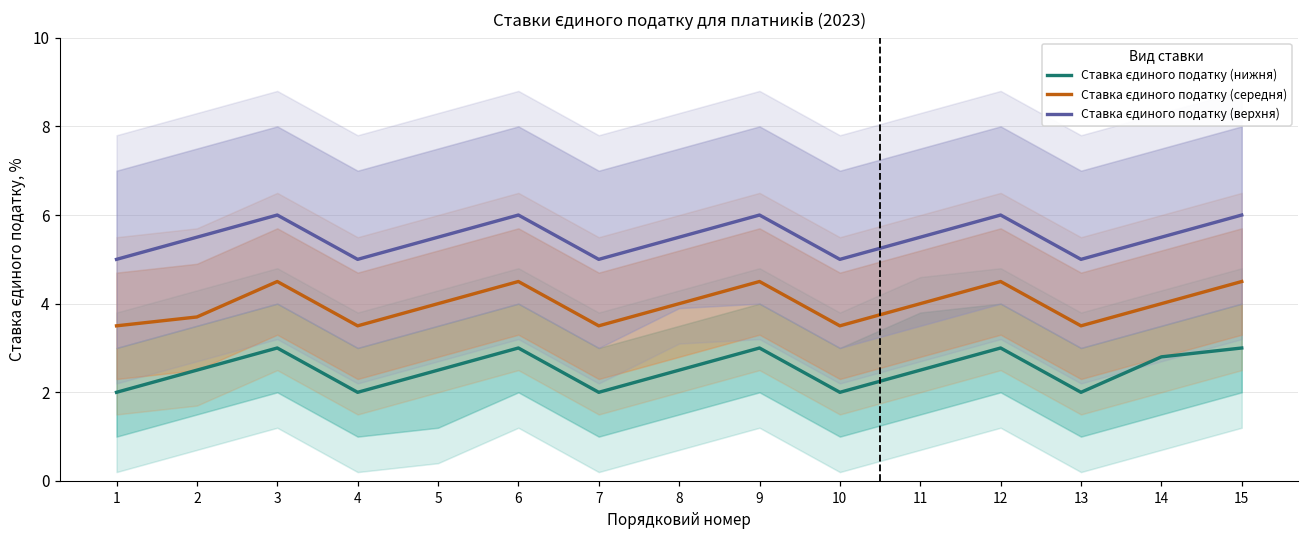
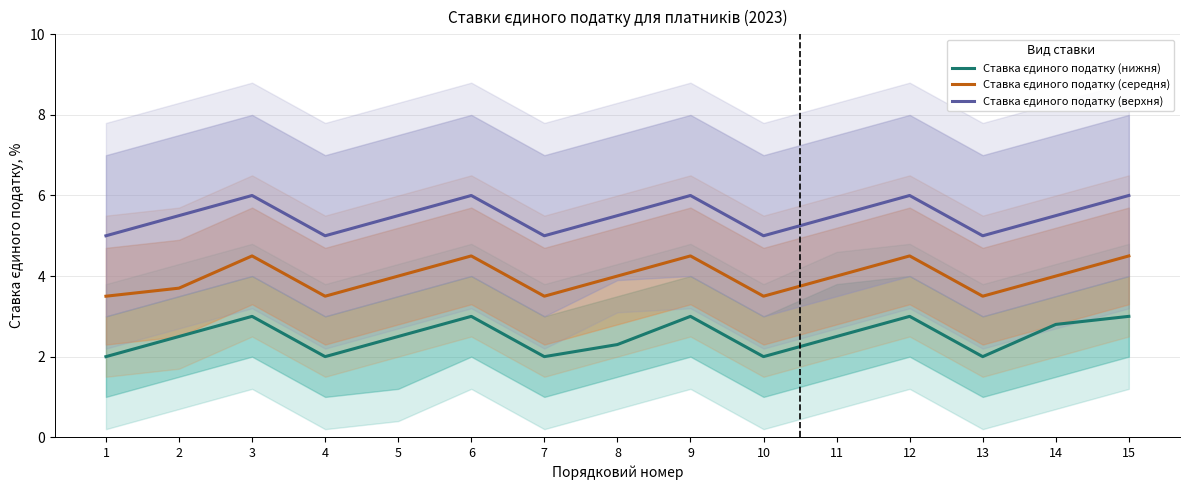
Ставка єдиного податку (нижня), 8: 2.5 -> 2.3
